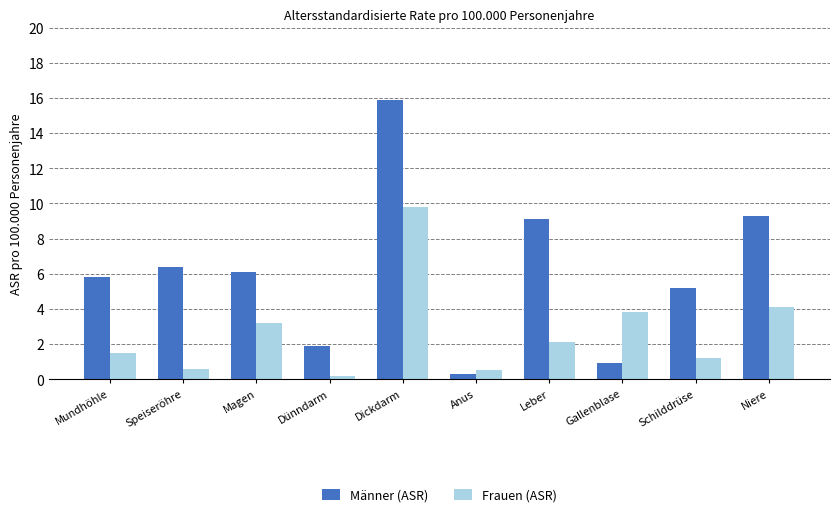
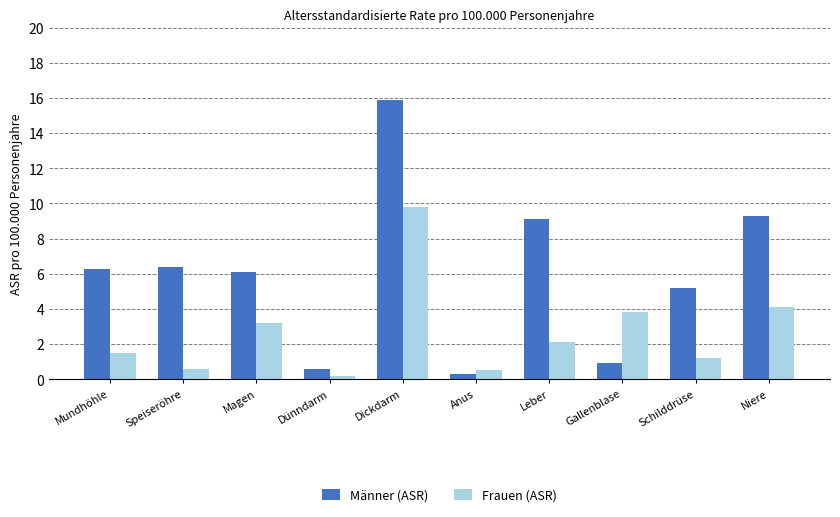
Männer (ASR), Mundhöhle: 5.8 -> 6.3
Männer (ASR), Dünndarm: 1.9 -> 0.6
